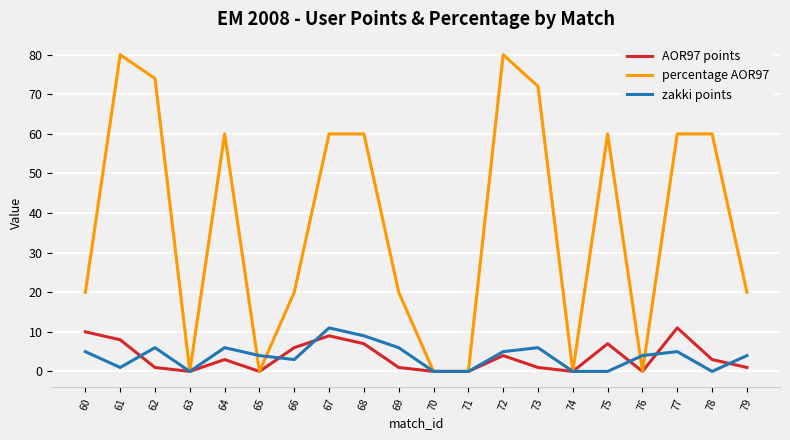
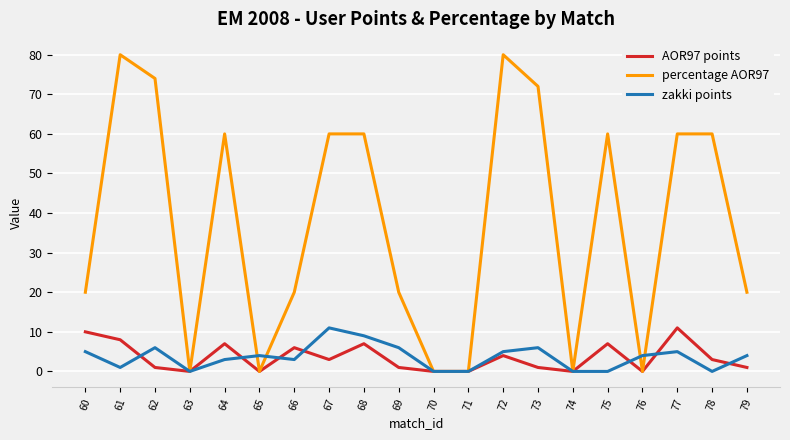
AOR97 points, 64: 3 -> 7
zakki points, 64: 6 -> 3
AOR97 points, 67: 9 -> 3
